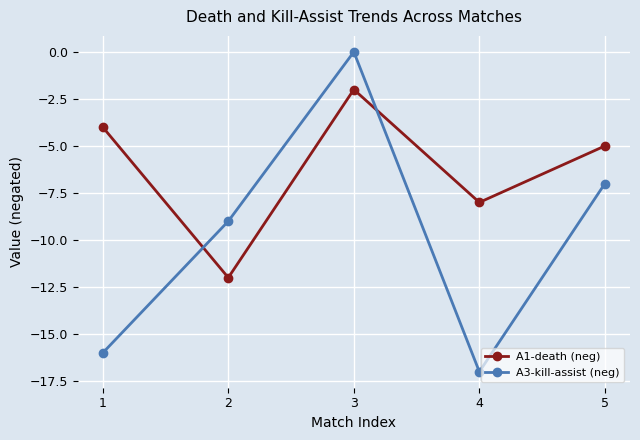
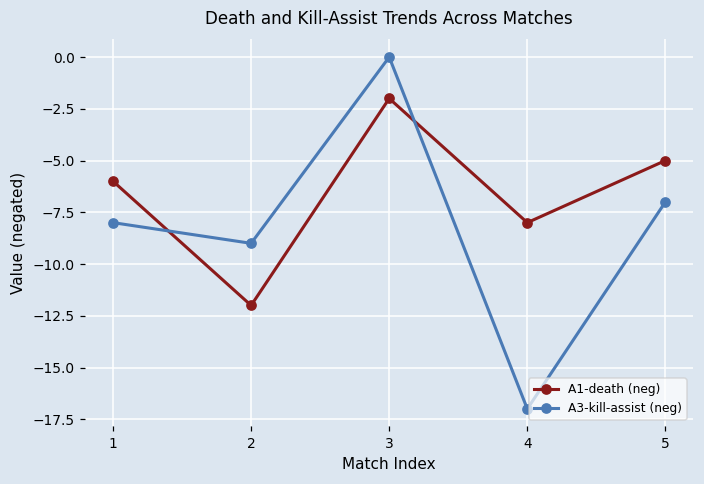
A1-death (neg), 1: -4.0 -> -6.0
A3-kill-assist (neg), 1: -16.0 -> -8.0
